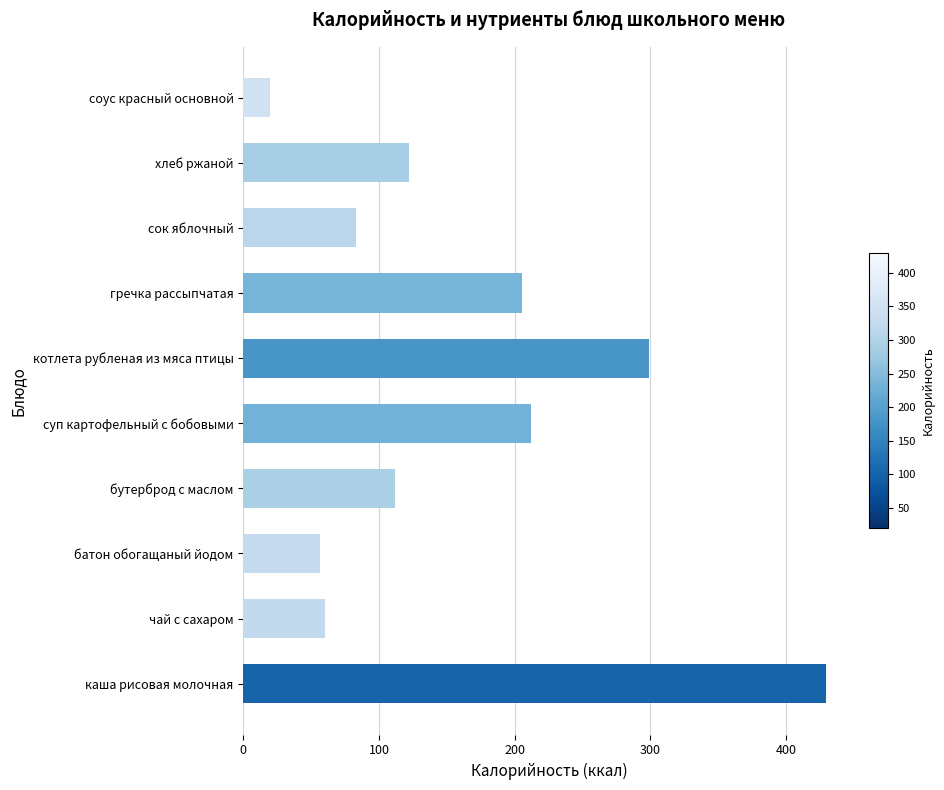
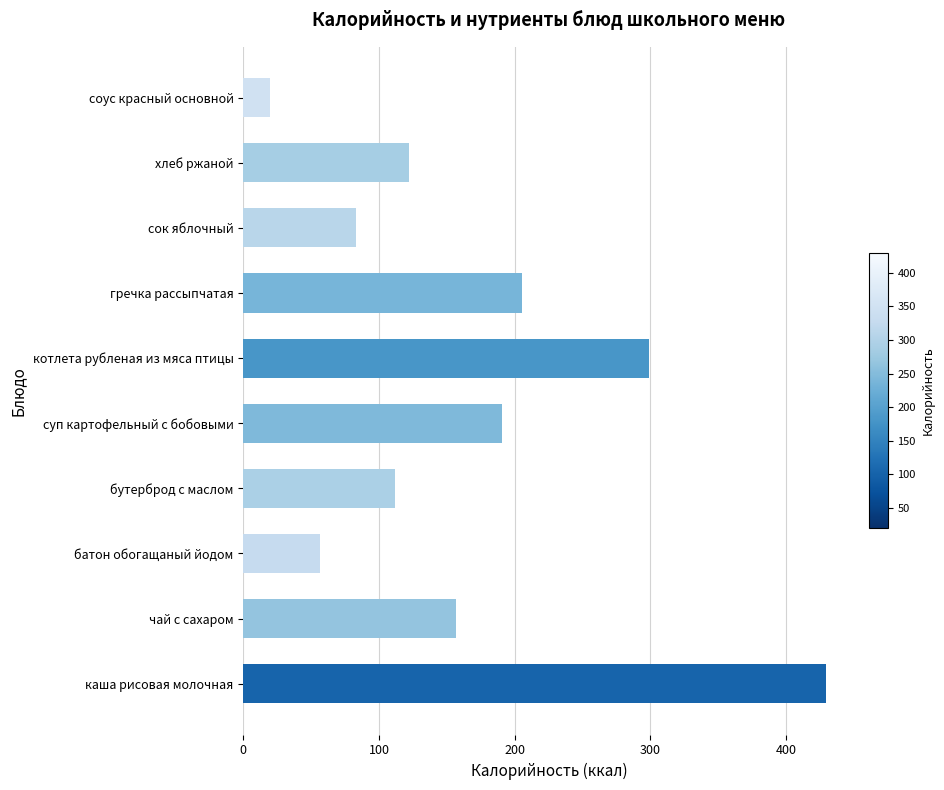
суп картофельный с бобовыми: 212 -> 191
чай с сахаром: 60 -> 156
